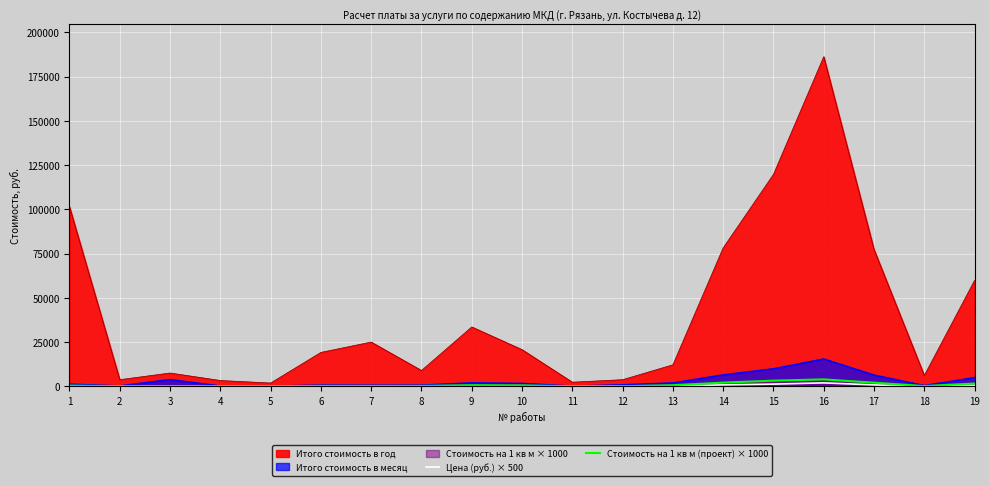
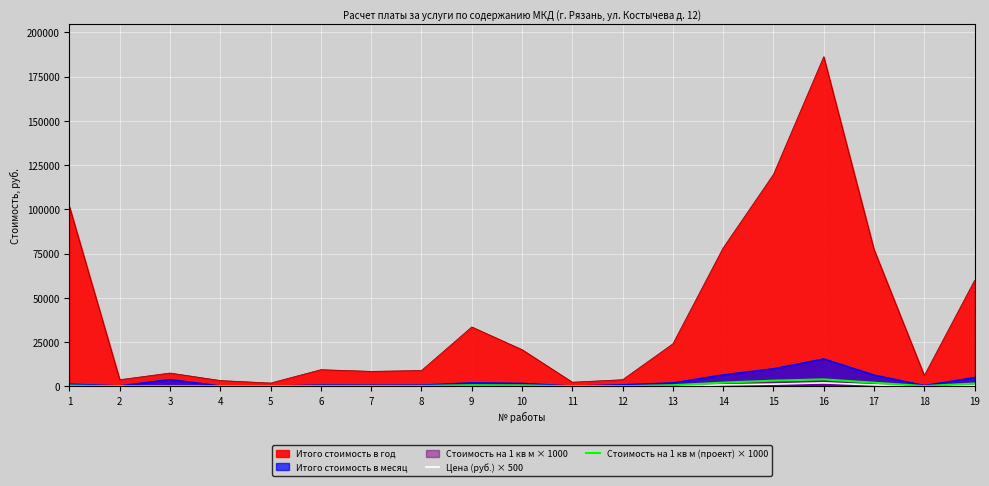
Итого стоимость в год, 6: 19000 -> 9000
Итого стоимость в год, 7: 25000 -> 8000
Итого стоимость в год, 13: 12000 -> 24000
